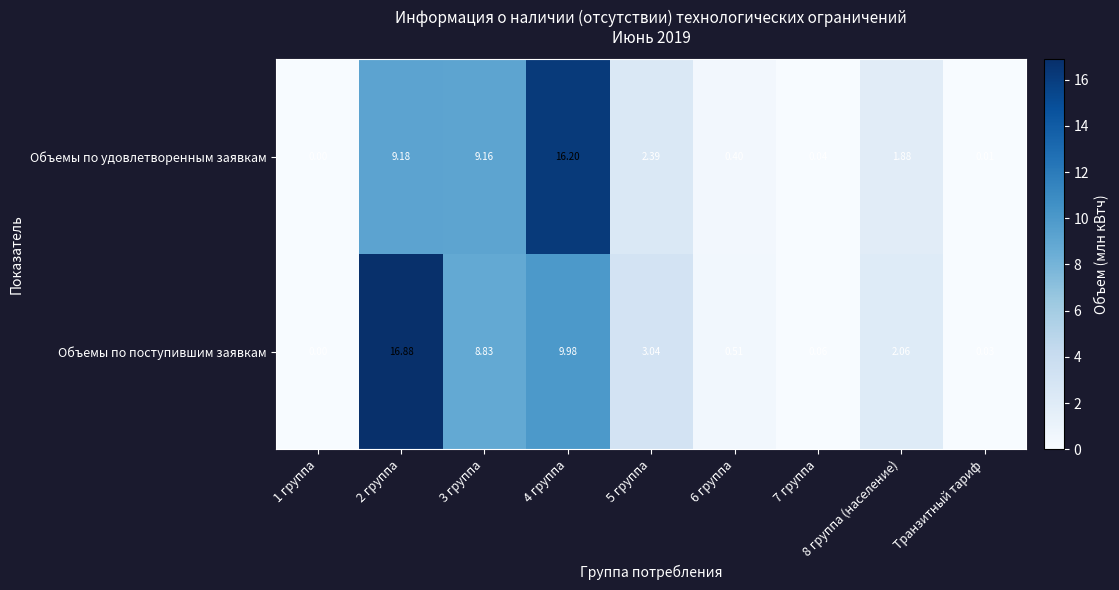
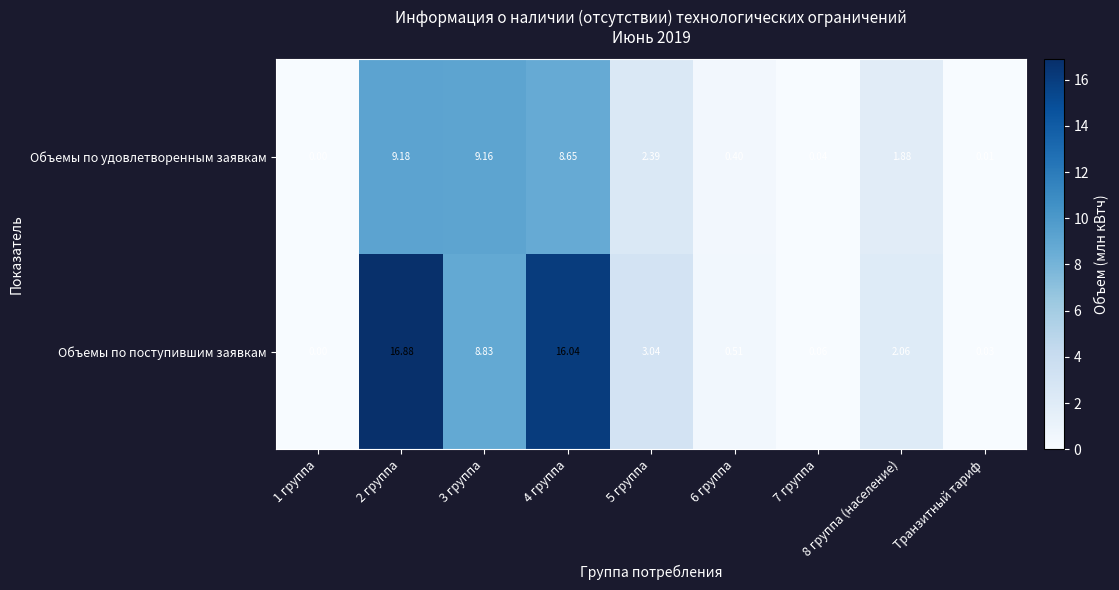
Объемы по удовлетворенным заявкам, 4 группа: 16.20 -> 8.65
Объемы по поступившим заявкам, 4 группа: 9.98 -> 16.04
